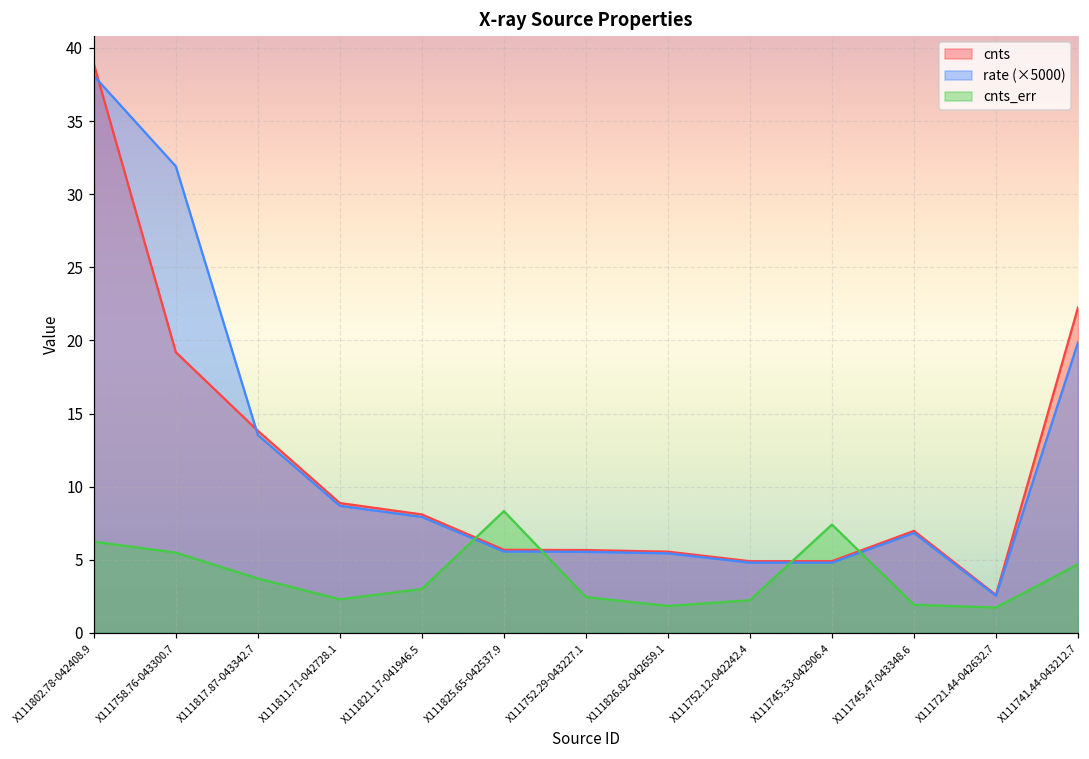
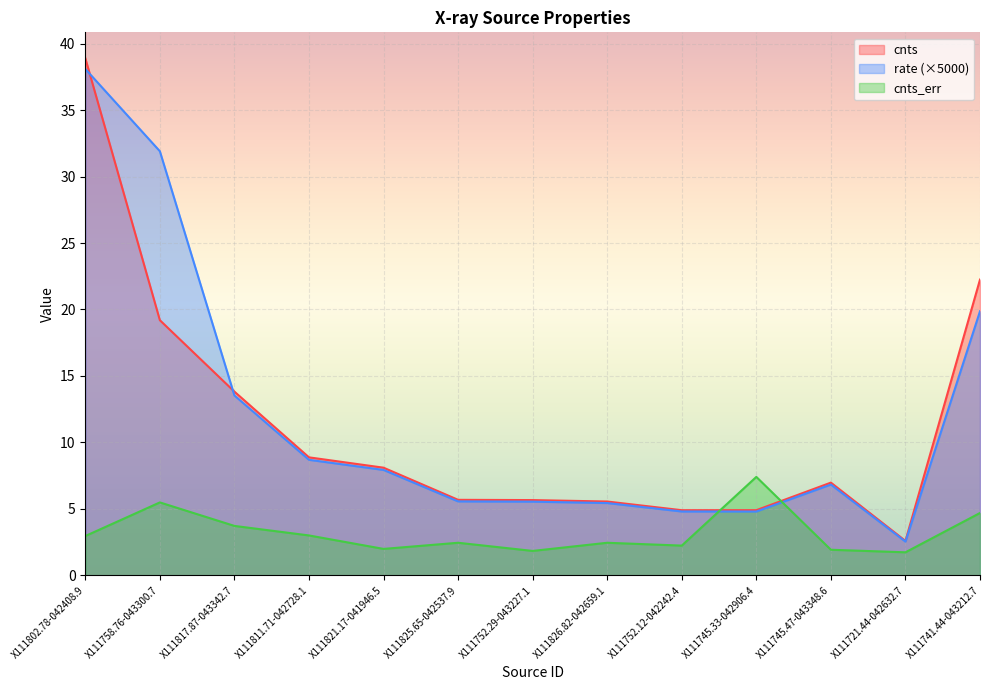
cnts_err, X111802.78-042408.9: 6.2 -> 3.0
cnts_err, X111811.71-042728.1: 2.3 -> 3.0
cnts_err, X111821.17-041946.5: 3.0 -> 2.0
cnts_err, X111825.65-042537.9: 8.3 -> 2.4
cnts_err, X111752.29-043227.1: 2.4 -> 1.8
cnts_err, X111826.82-042659.1: 1.8 -> 2.4
